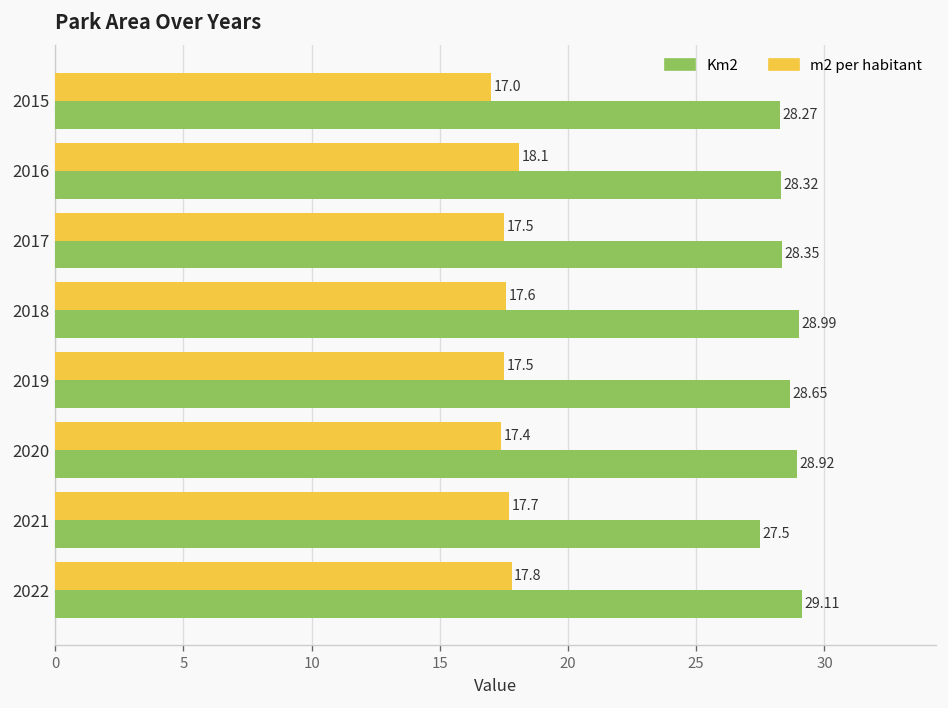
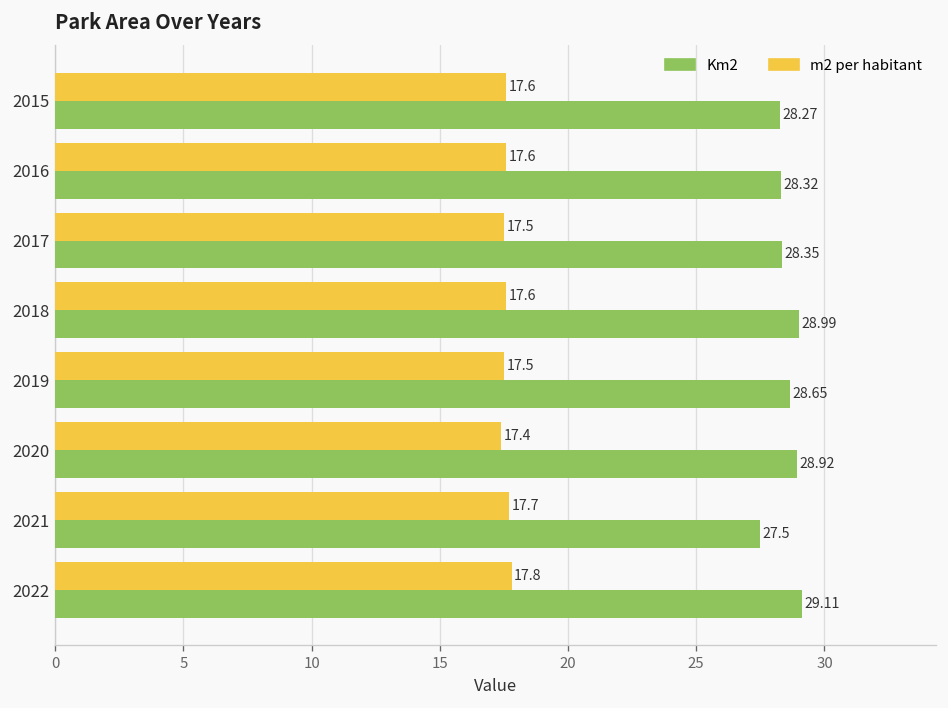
m2 per habitant, 2015: 17.0 -> 17.6
m2 per habitant, 2016: 18.1 -> 17.6
